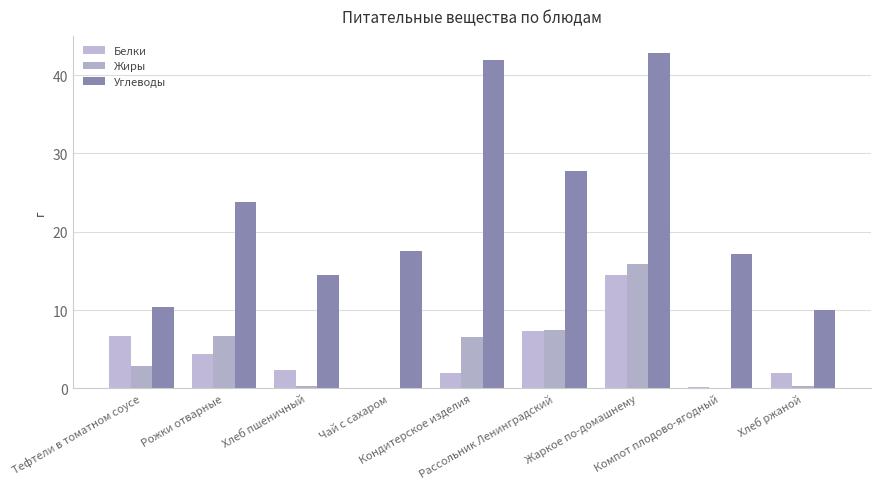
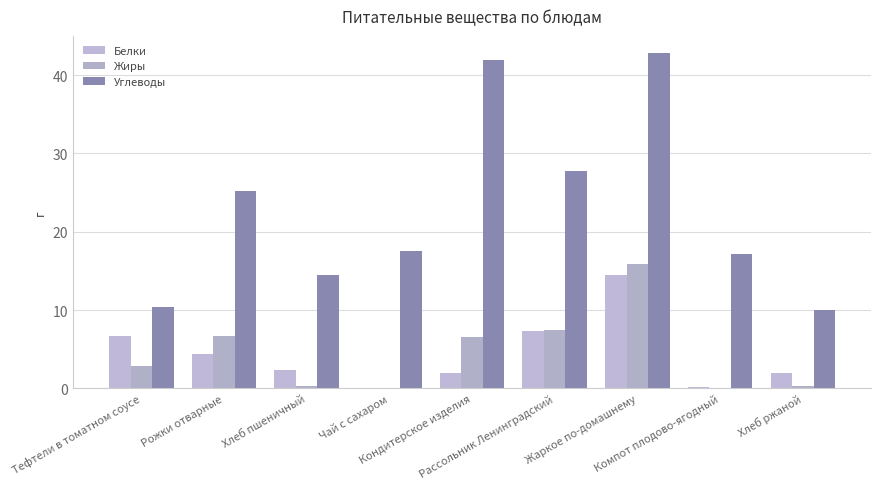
Углеводы, Рожки отварные: 24 -> 25
